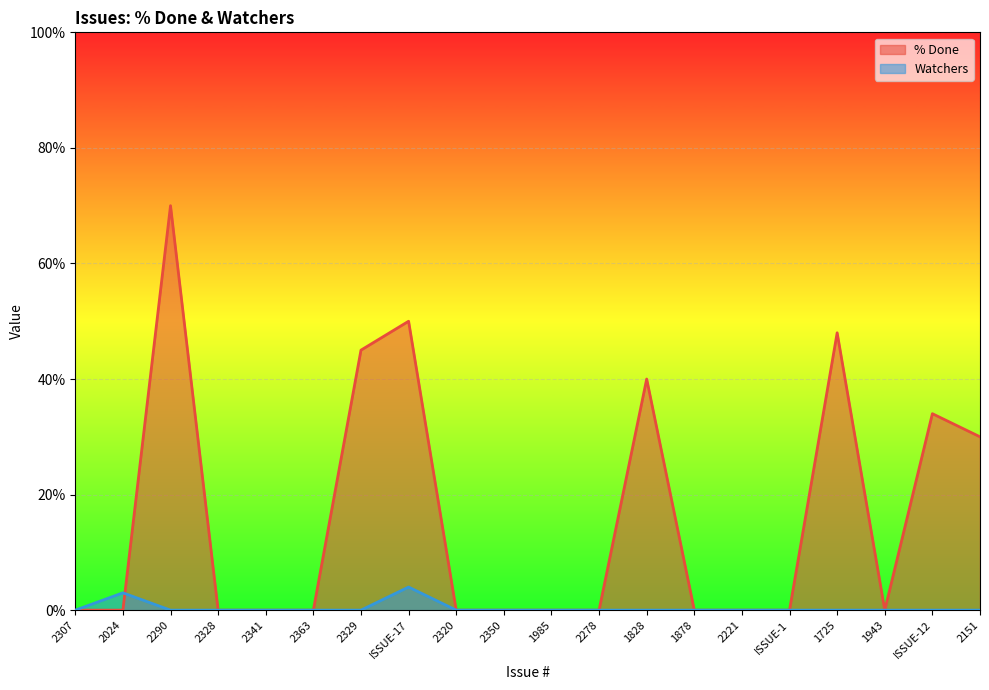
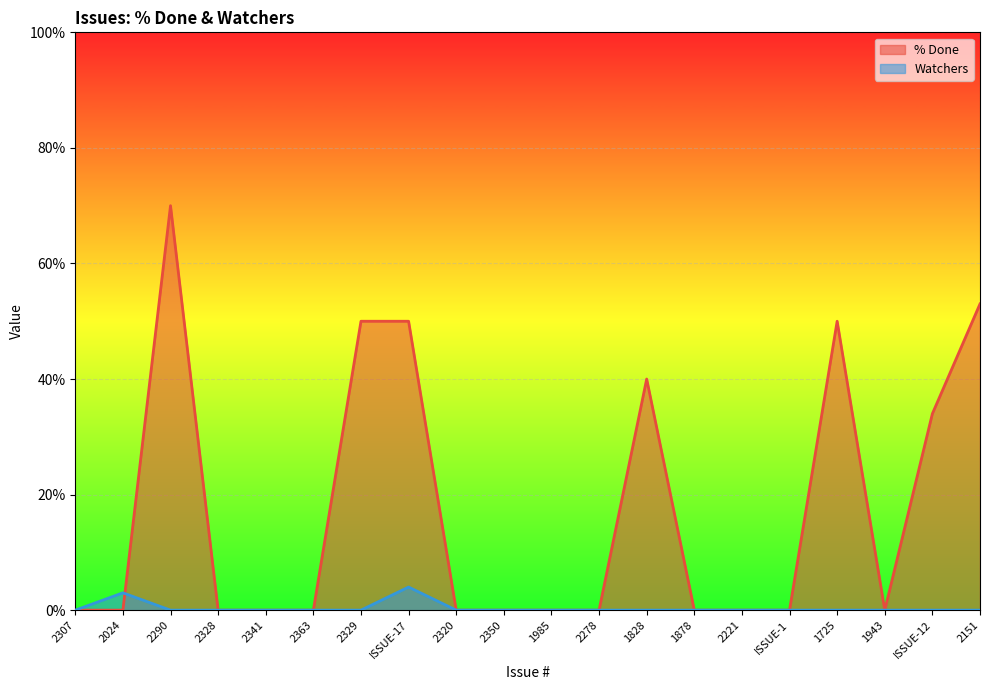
% Done, 2329: 45% -> 50%
% Done, 1725: 48% -> 50%
% Done, 2151: 30% -> 53%
